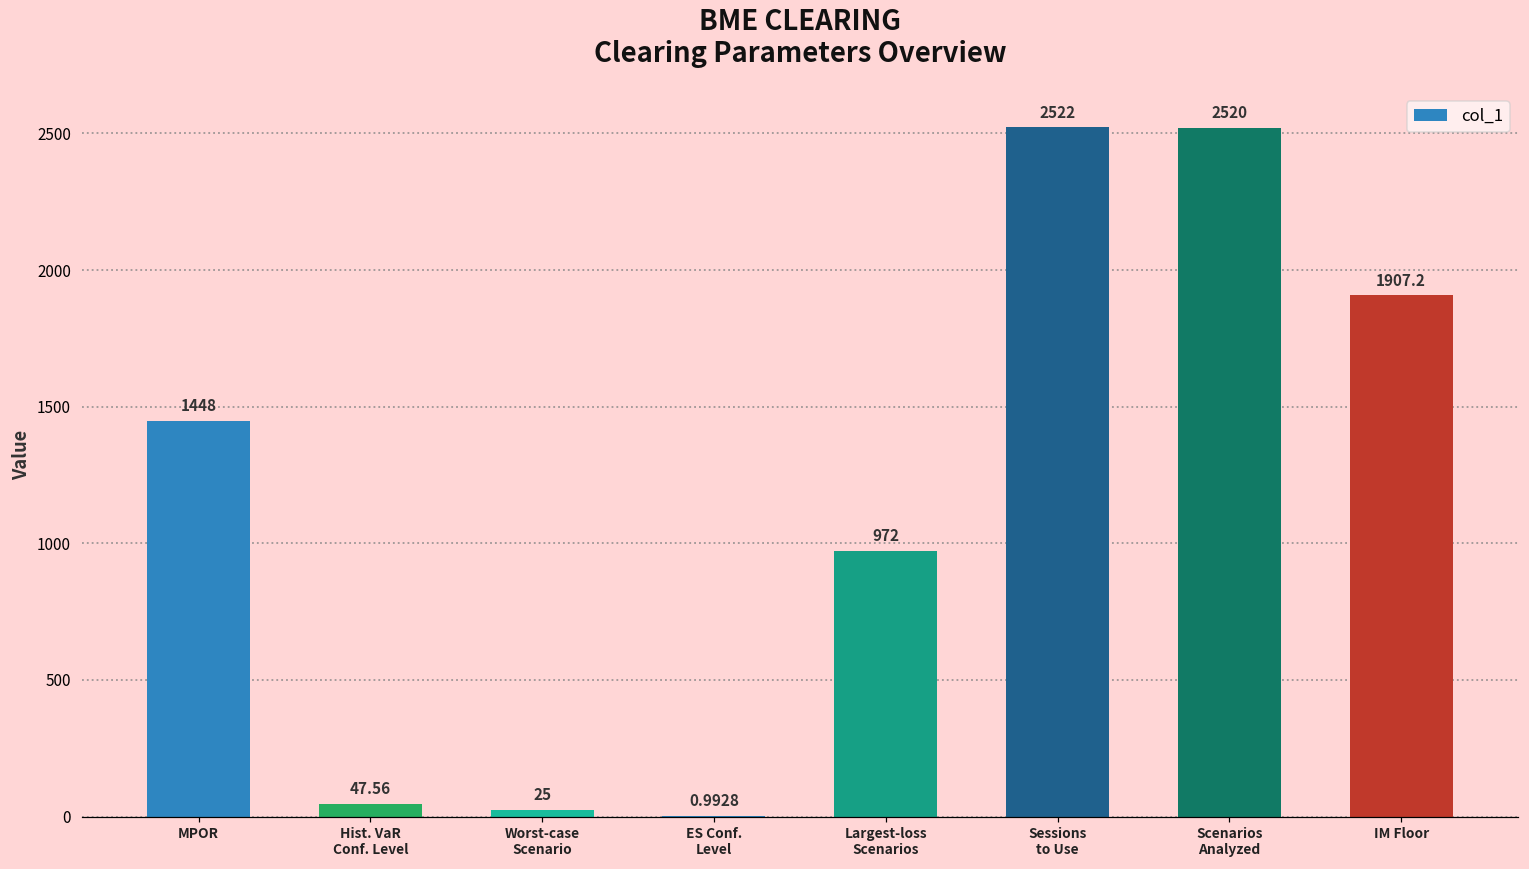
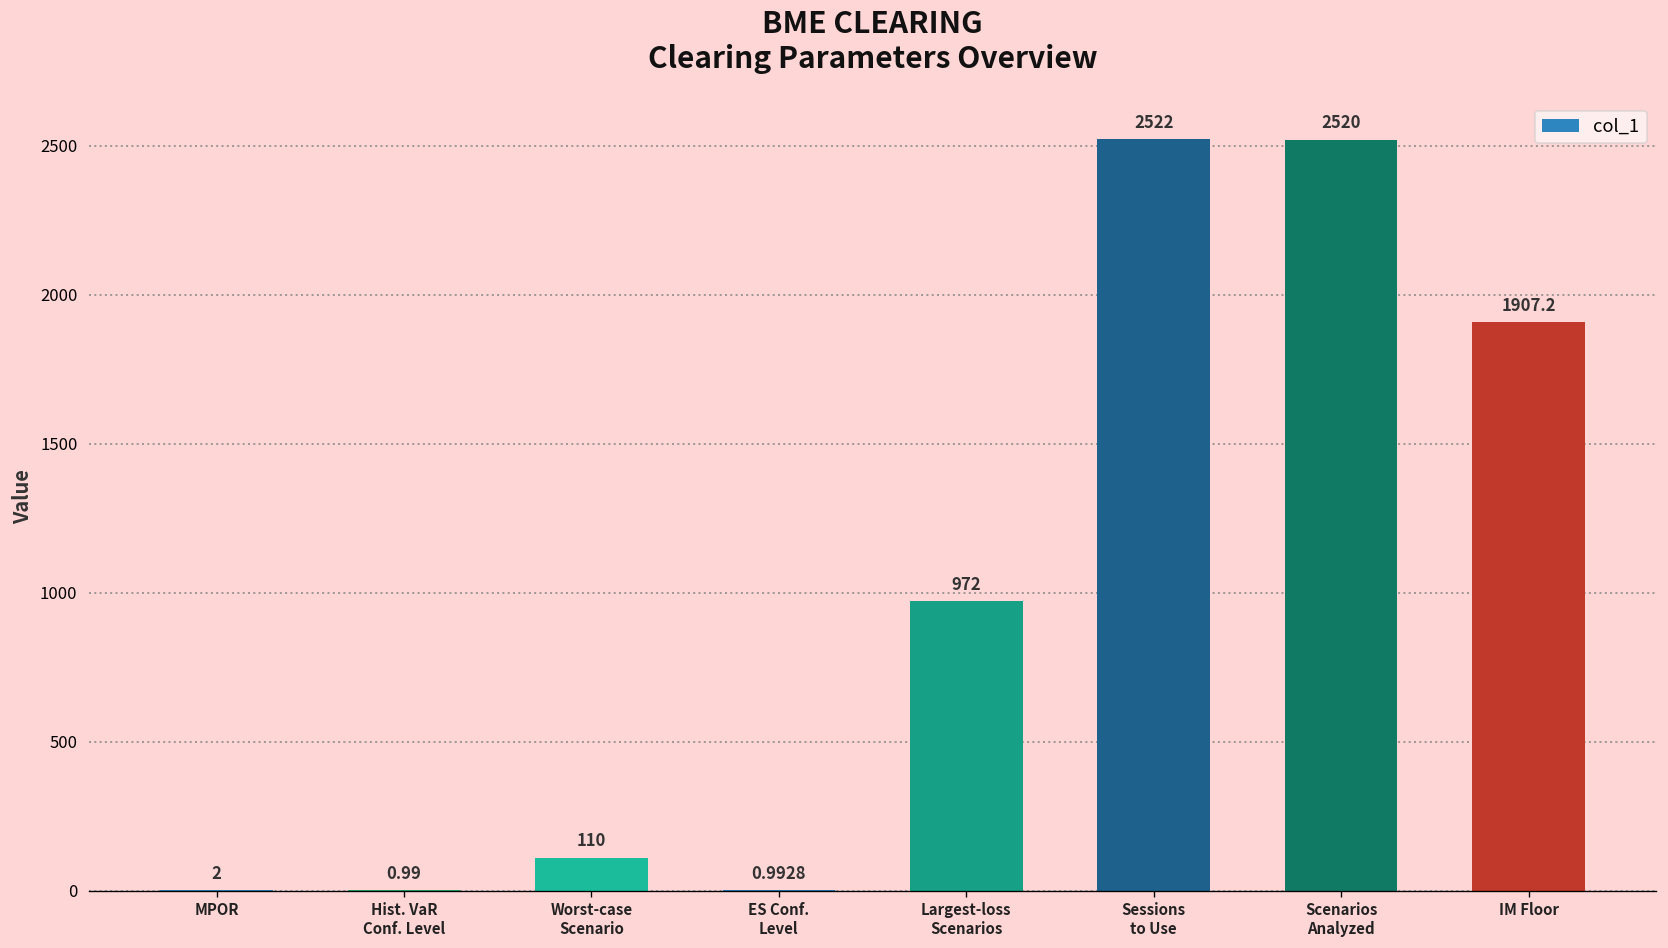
MPOR: 1448 -> 2
Hist. VaR Conf. Level: 47.56 -> 0.99
Worst-case Scenario: 25 -> 110
